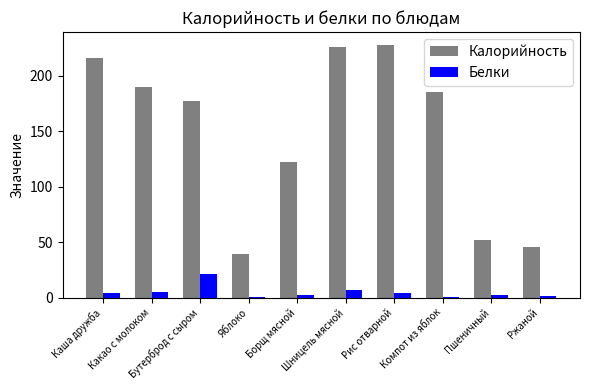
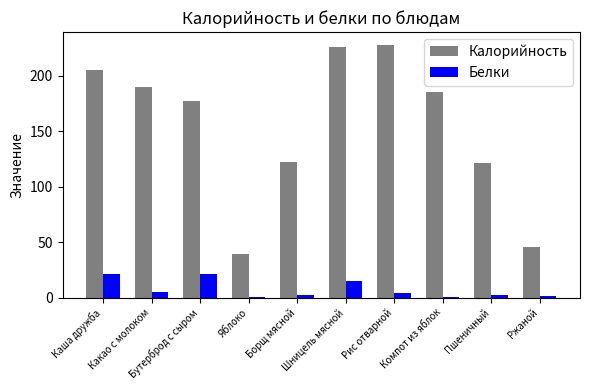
Калорийность, Каша дружба: 216 -> 205
Белки, Каша дружба: 4 -> 21
Белки, Шницель мясной: 7 -> 15
Калорийность, Пшеничный: 52 -> 121
